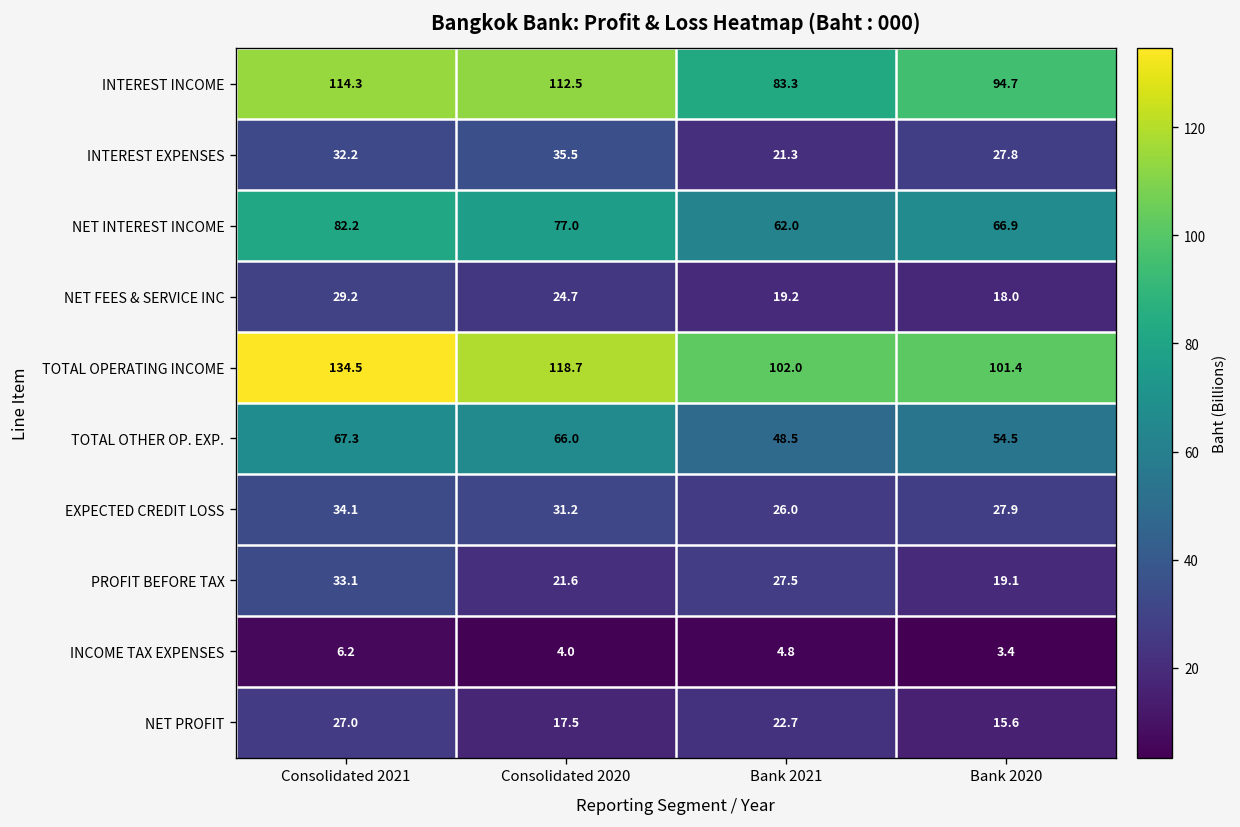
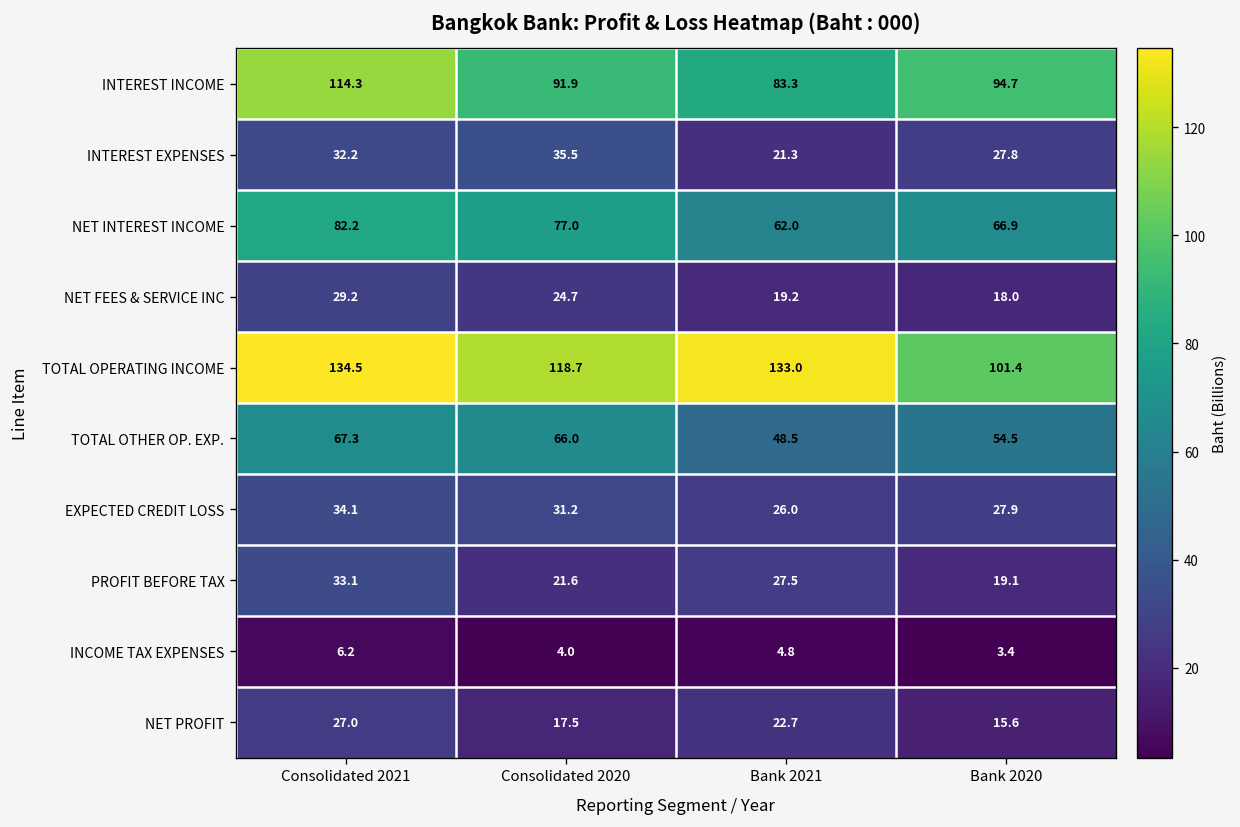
INTEREST INCOME, Consolidated 2020: 112.5 -> 91.9
TOTAL OPERATING INCOME, Bank 2021: 102.0 -> 133.0
